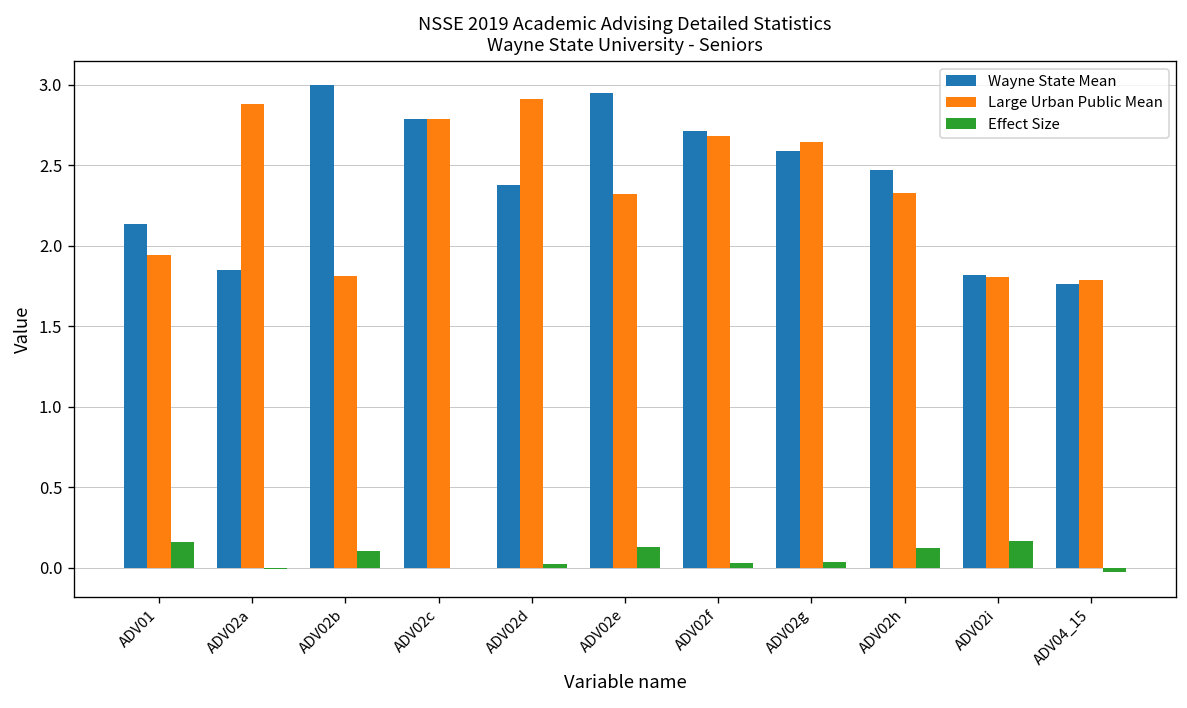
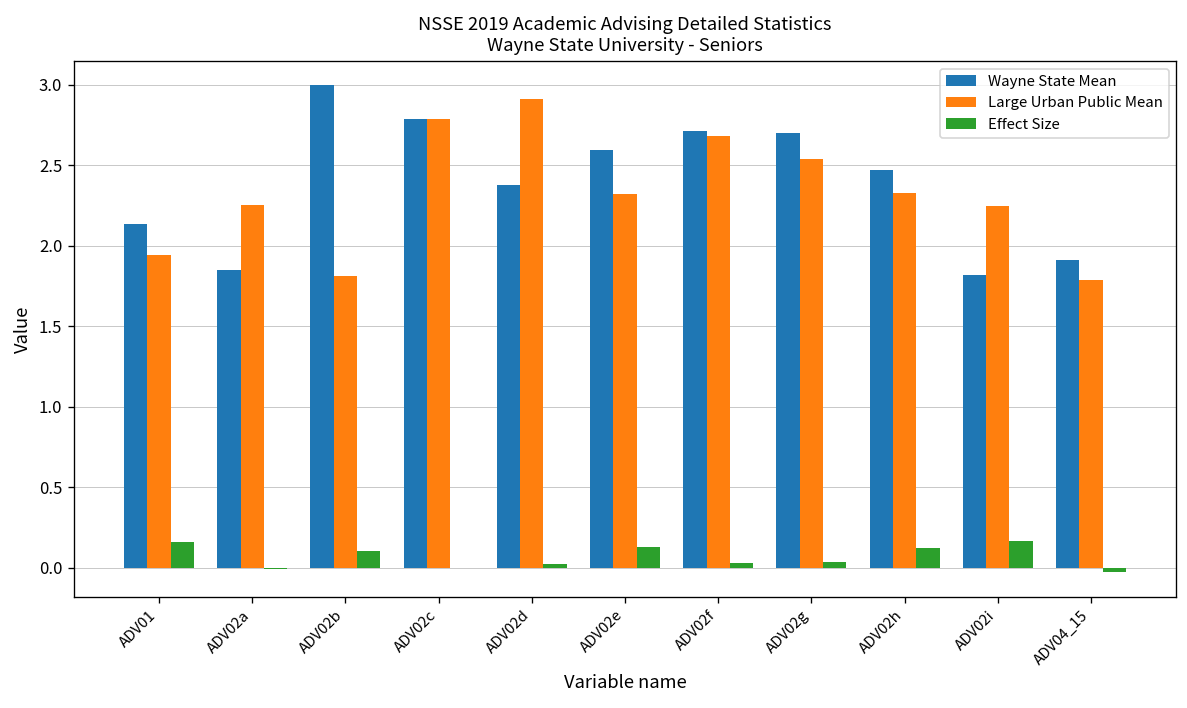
Large Urban Public Mean, ADV02a: 2.88 -> 2.26
Wayne State Mean, ADV02e: 2.95 -> 2.59
Wayne State Mean, ADV02g: 2.59 -> 2.70
Large Urban Public Mean, ADV02g: 2.64 -> 2.54
Large Urban Public Mean, ADV02i: 1.81 -> 2.25
Wayne State Mean, ADV04_15: 1.76 -> 1.91
